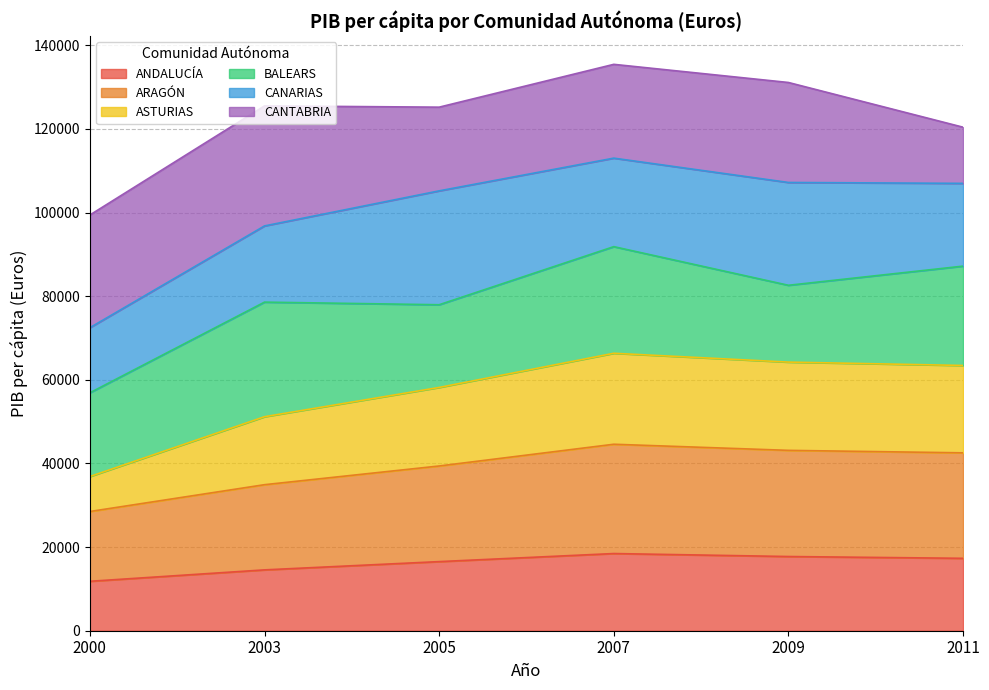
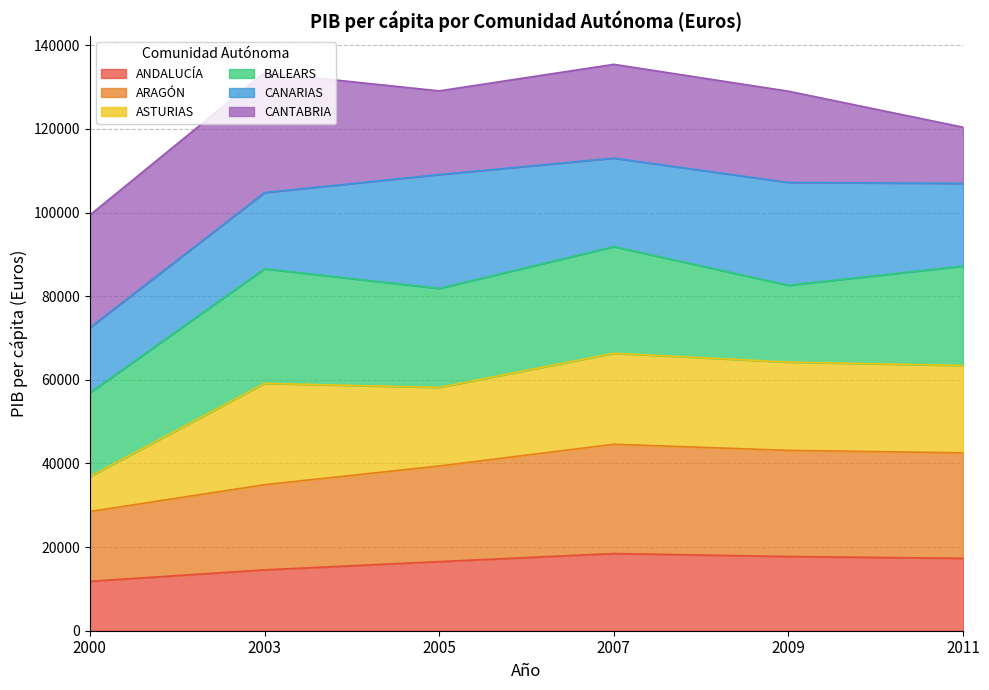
ASTURIAS, 2003: 16000 -> 24000
BALEARS, 2005: 20000 -> 24000
CANTABRIA, 2009: 24000 -> 22000
